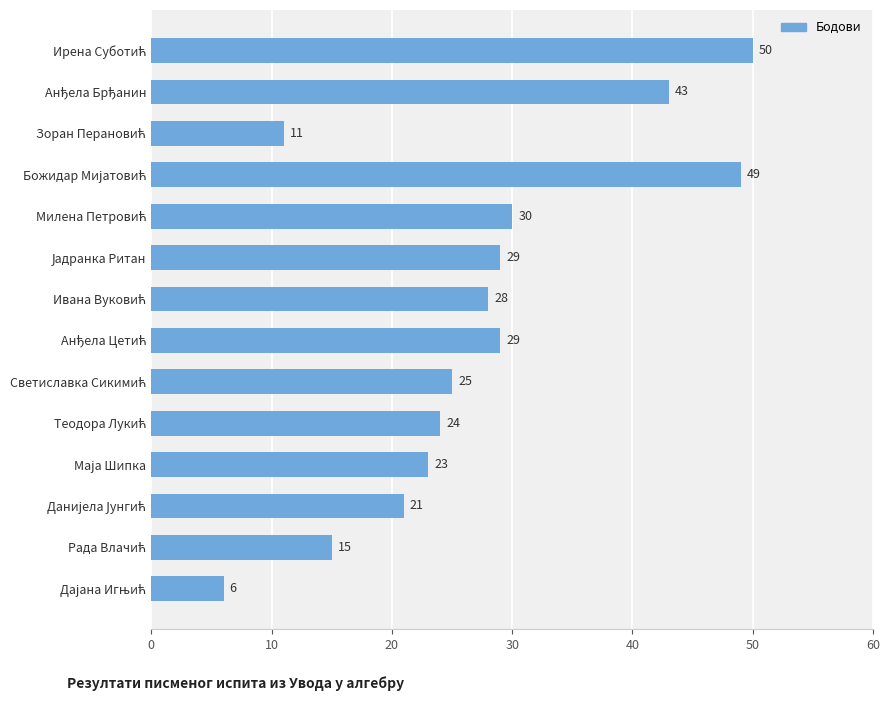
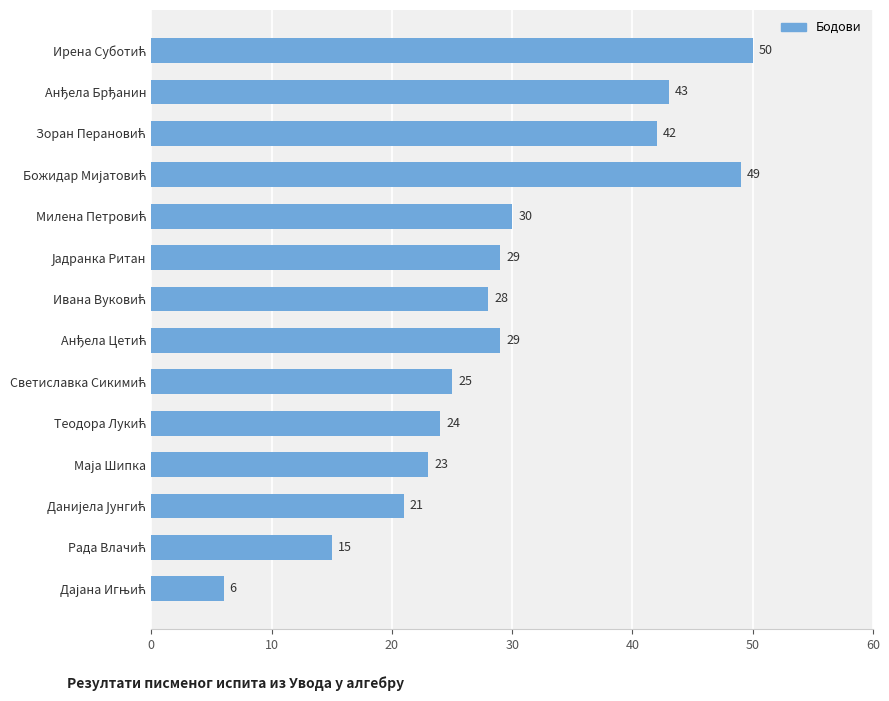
Зоран Перановић: 11 -> 42
